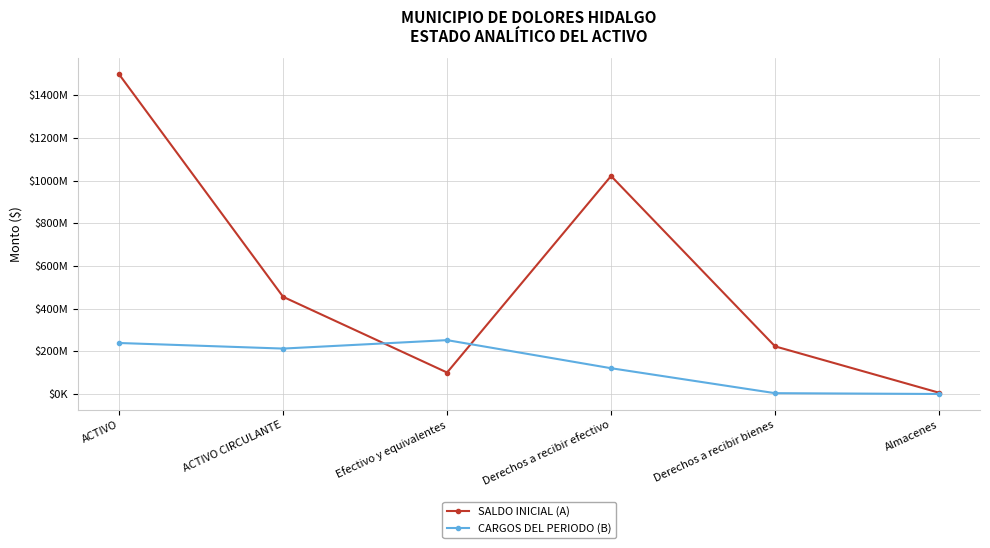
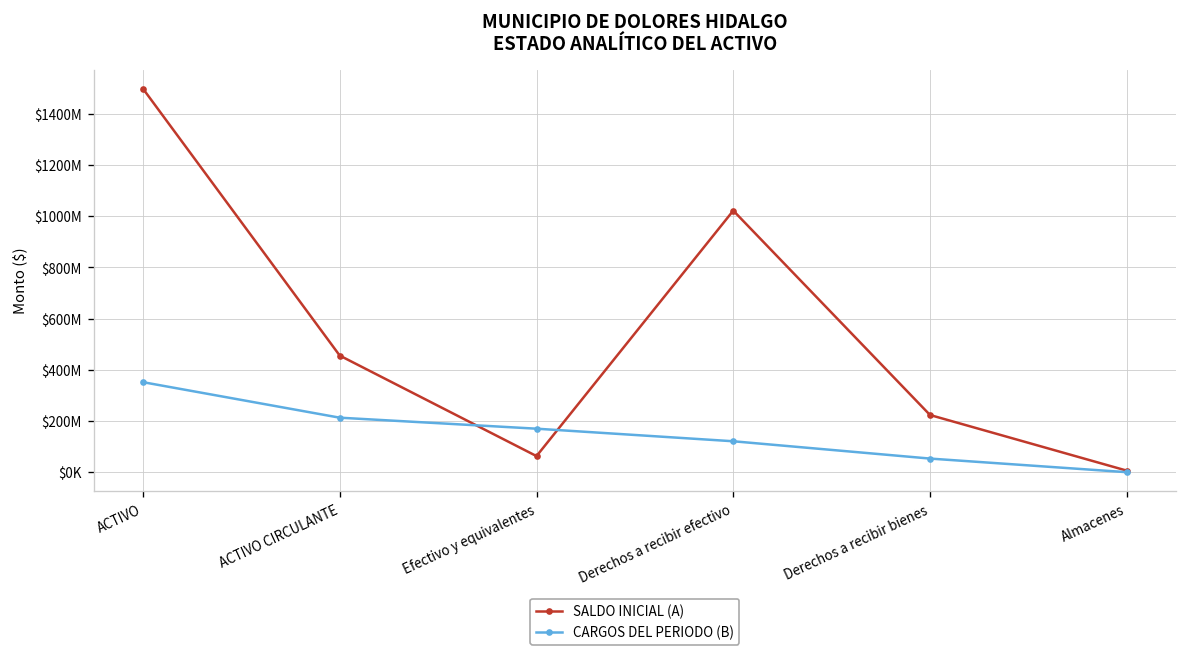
CARGOS DEL PERIODO (B), ACTIVO: $240000000 -> $350000000
SALDO INICIAL (A), Efectivo y equivalentes: $100000000 -> $60000000
CARGOS DEL PERIODO (B), Efectivo y equivalentes: $250000000 -> $170000000
CARGOS DEL PERIODO (B), Derechos a recibir bienes: $0 -> $50000000
